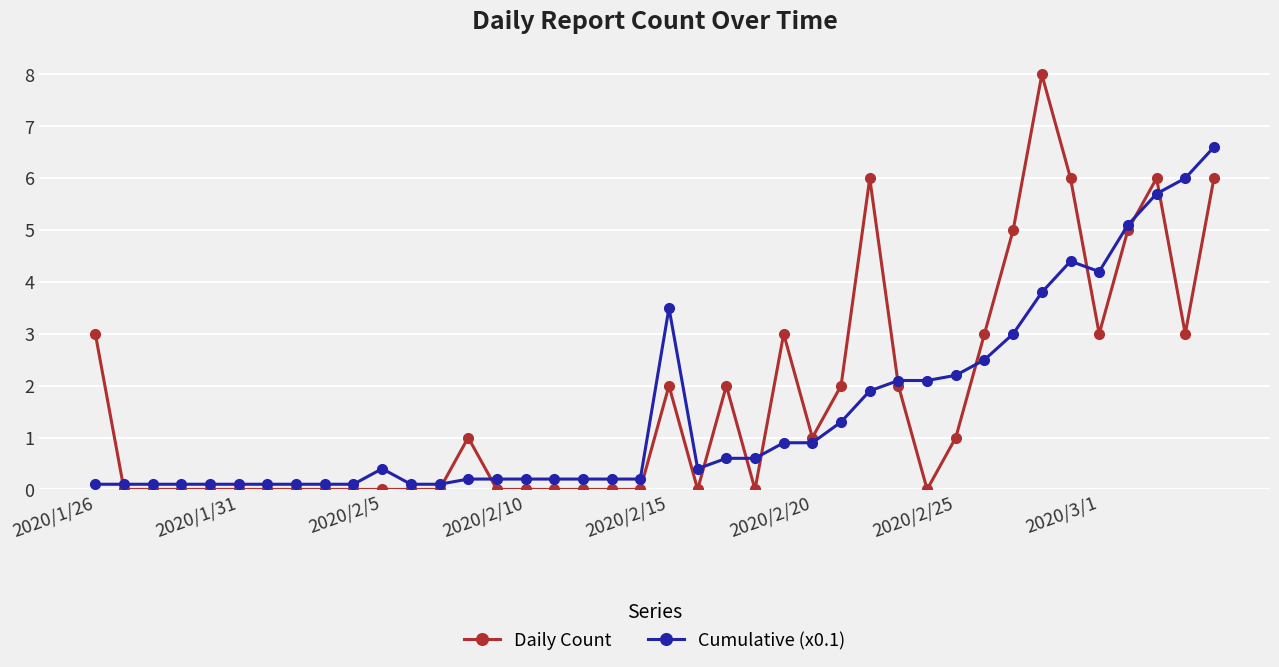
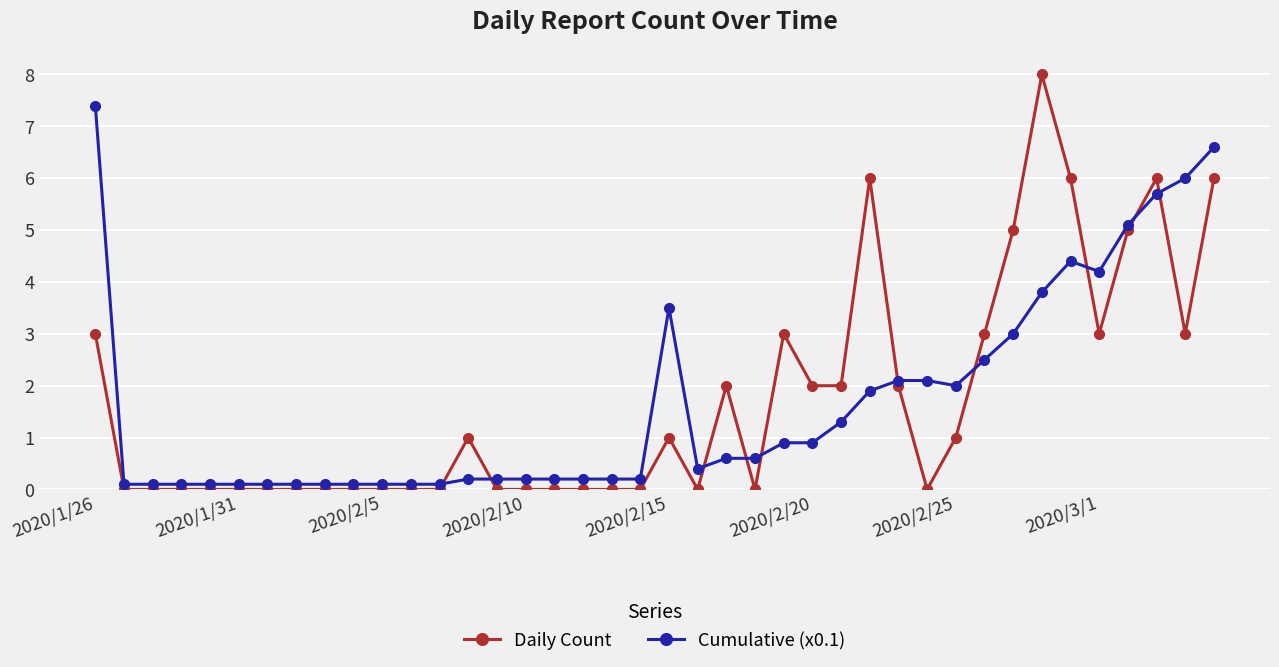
Cumulative (x0.1), 2020/1/26: 0.1 -> 7.4
Cumulative (x0.1), 2020/2/5: 0.4 -> 0.1
Daily Count, 2020/2/15: 2 -> 1
Daily Count, 2020/2/20: 1 -> 2
Cumulative (x0.1), 2020/2/25: 2.2 -> 2.0
